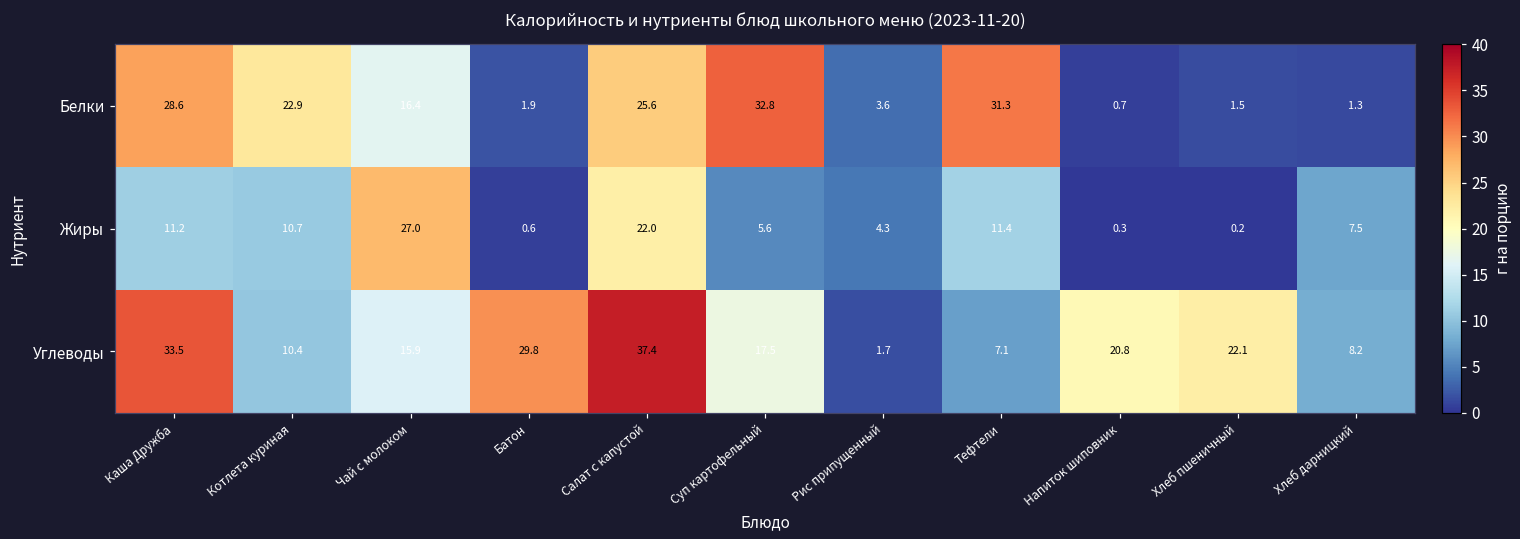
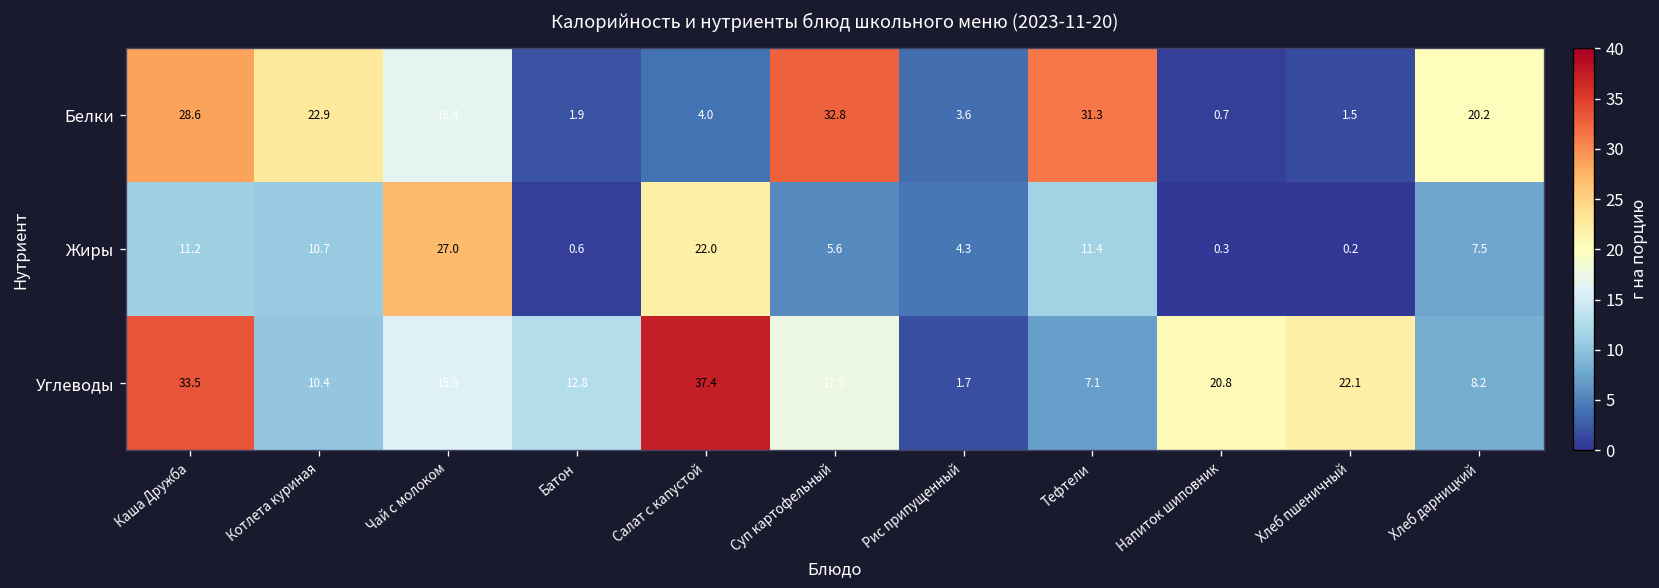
Белки, Салат с капустой: 25.6 -> 4.0
Белки, Хлеб дарницкий: 1.3 -> 20.2
Углеводы, Батон: 29.8 -> 12.8
